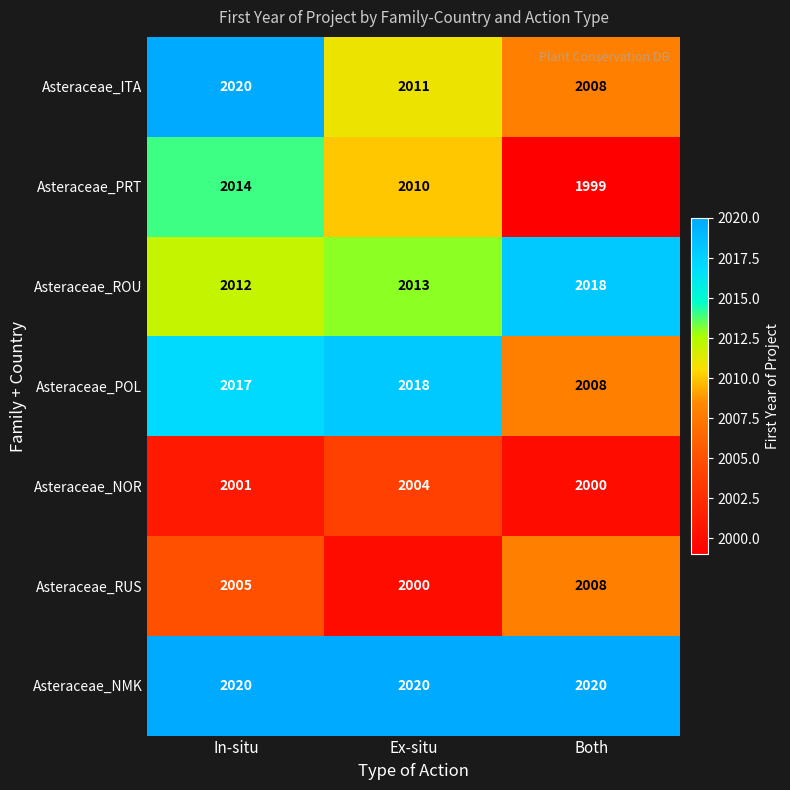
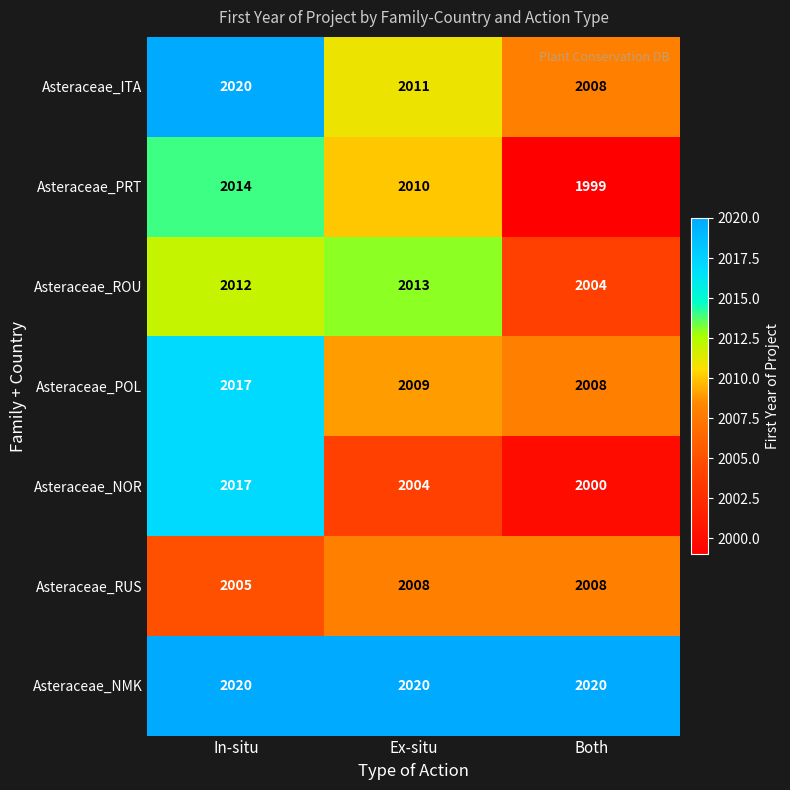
Asteraceae_ROU, Both: 2018 -> 2004
Asteraceae_POL, Ex-situ: 2018 -> 2009
Asteraceae_NOR, In-situ: 2001 -> 2017
Asteraceae_RUS, Ex-situ: 2000 -> 2008
